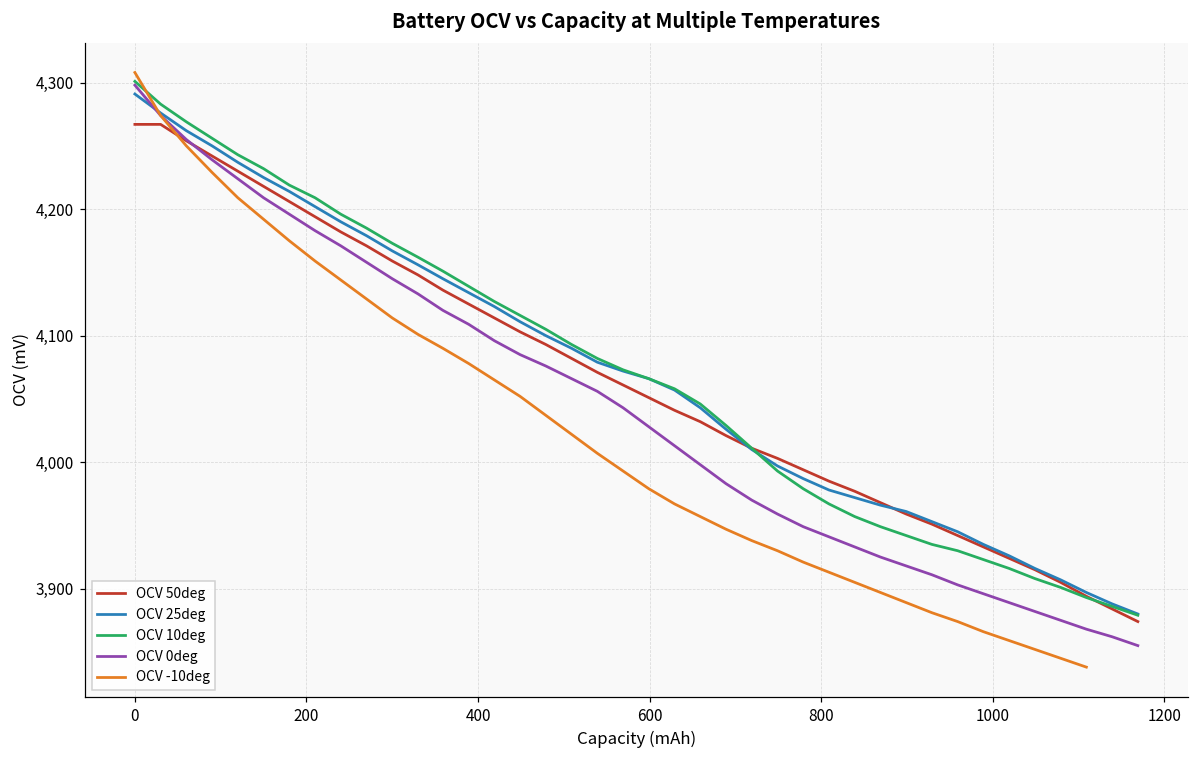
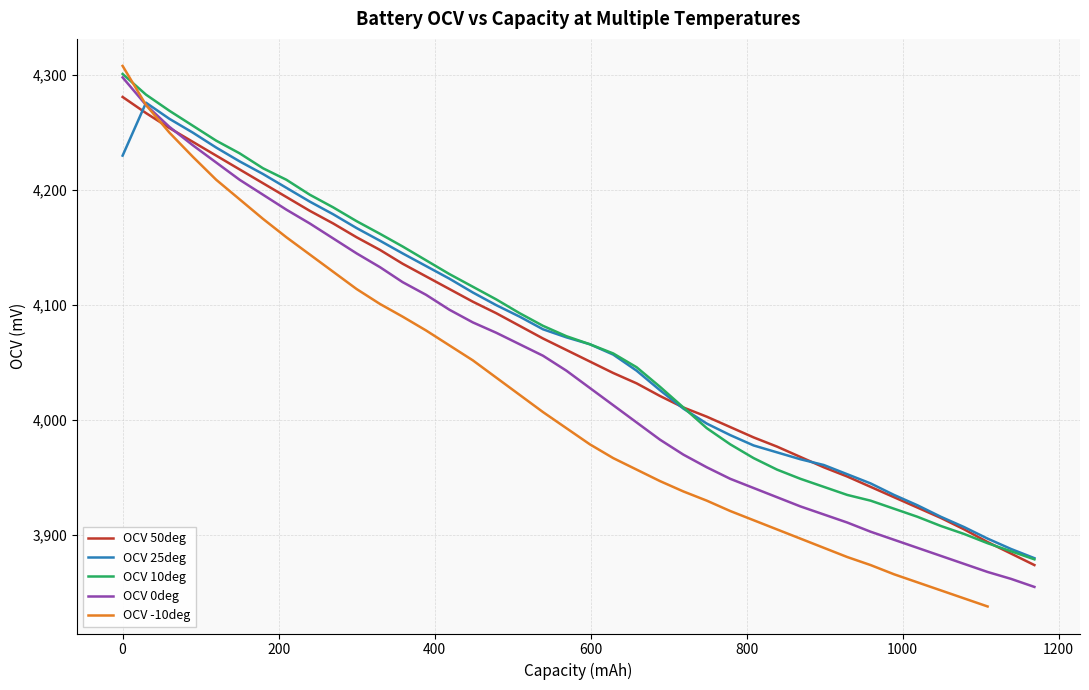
OCV 50deg, 0: 4,267 -> 4,281
OCV 25deg, 0: 4,291 -> 4,230
